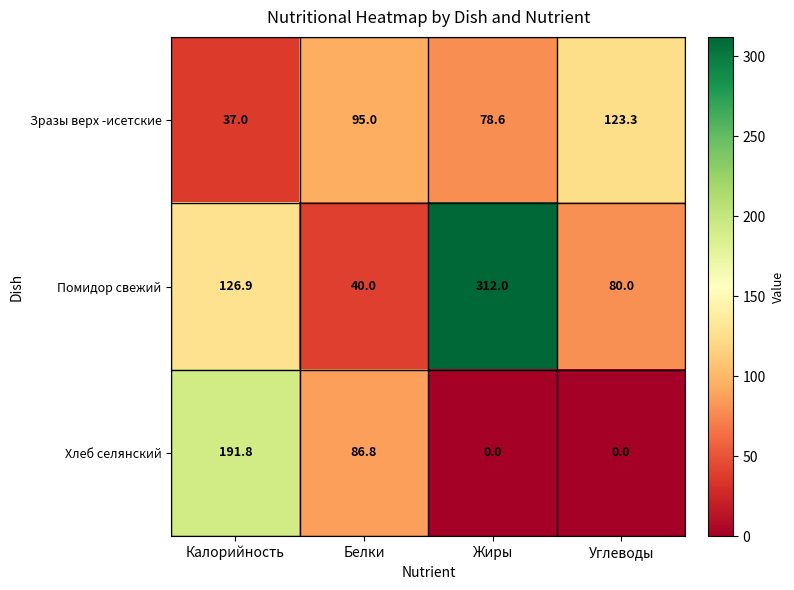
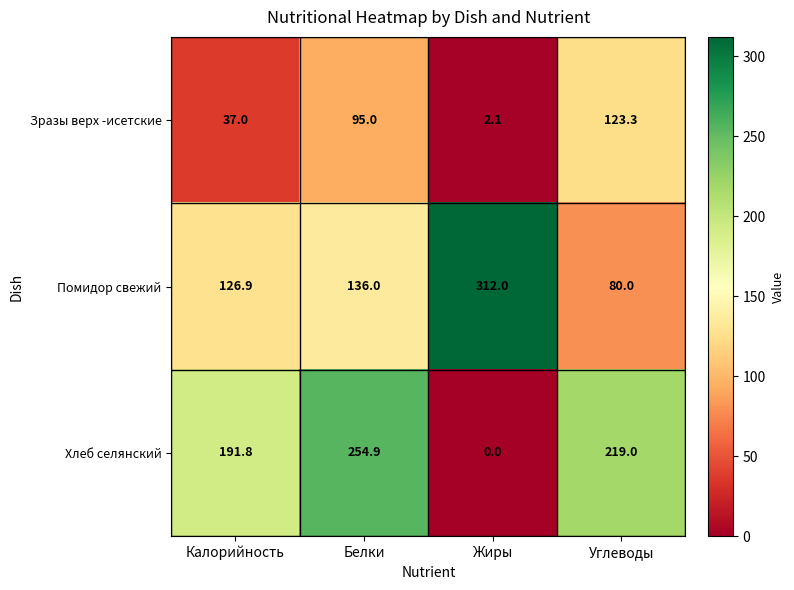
Зразы верх -исетские, Жиры: 78.6 -> 2.1
Помидор свежий, Белки: 40.0 -> 136.0
Хлеб селянский, Белки: 86.8 -> 254.9
Хлеб селянский, Углеводы: 0.0 -> 219.0
